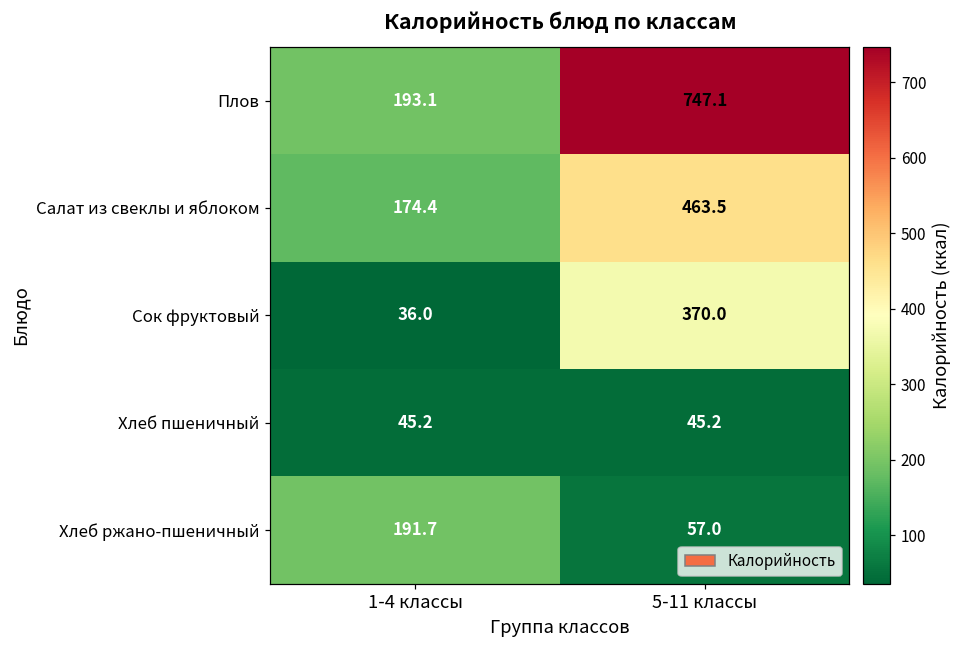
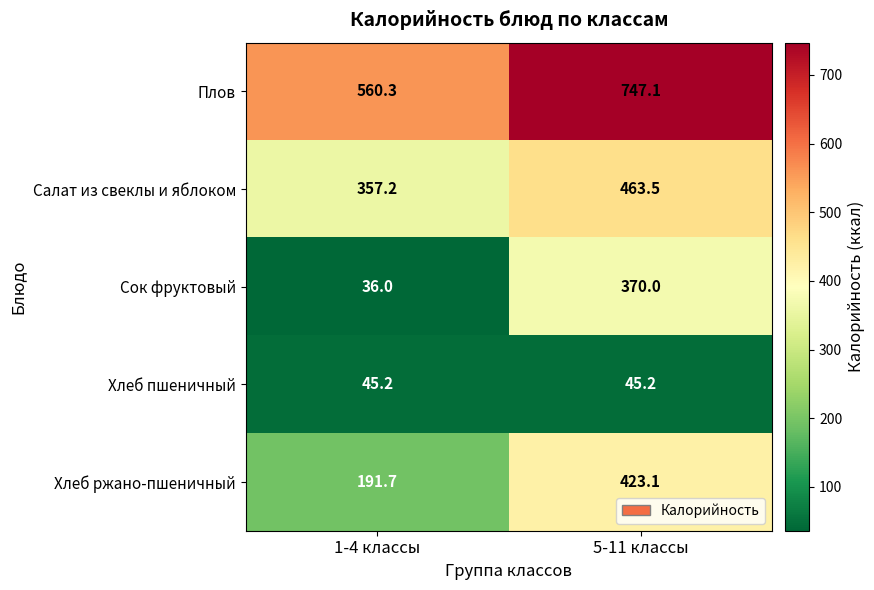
Плов, 1-4 классы: 193.1 -> 560.3
Салат из свеклы и яблоком, 1-4 классы: 174.4 -> 357.2
Хлеб ржано-пшеничный, 5-11 классы: 57.0 -> 423.1
